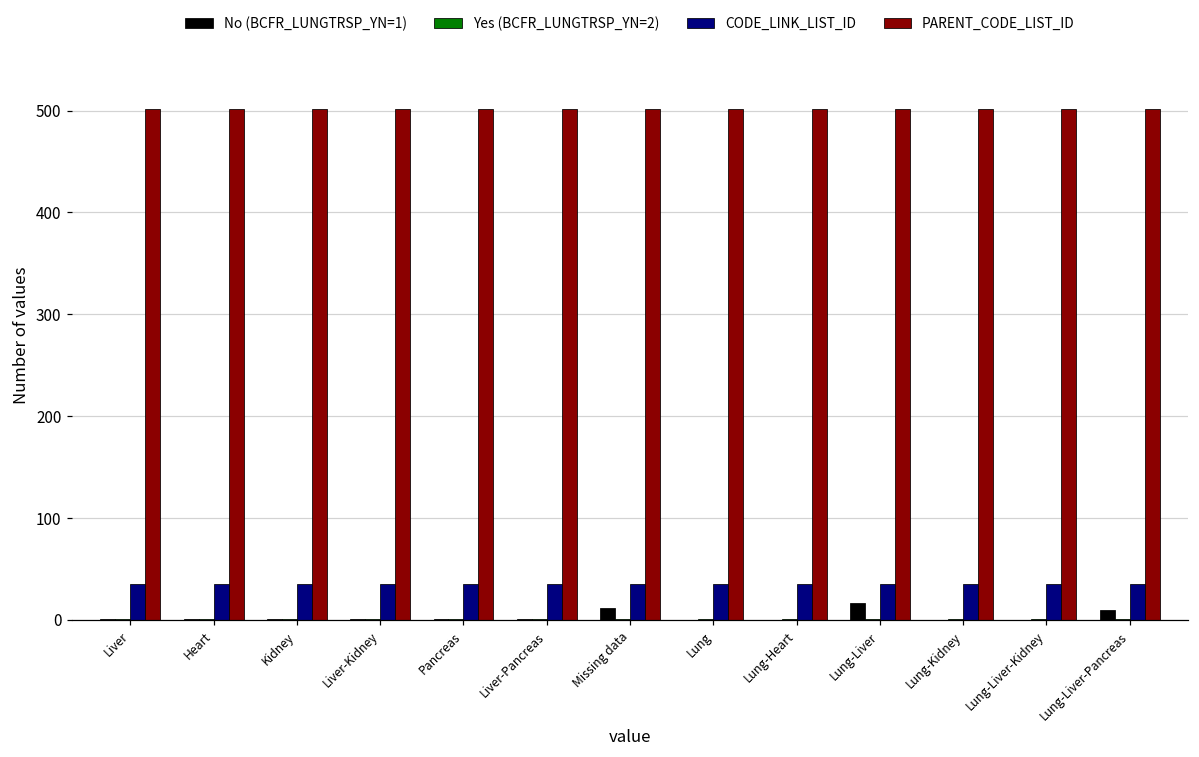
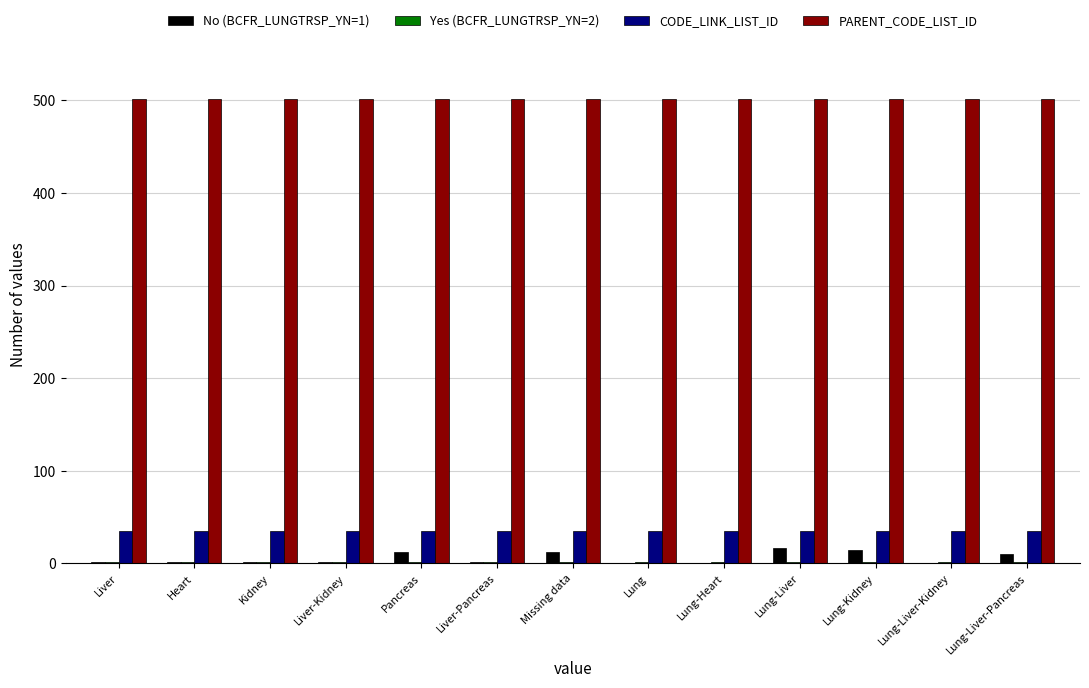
No (BCFR_LUNGTRSP_YN=1), Pancreas: 0 -> 10
No (BCFR_LUNGTRSP_YN=1), Lung-Kidney: 0 -> 10
